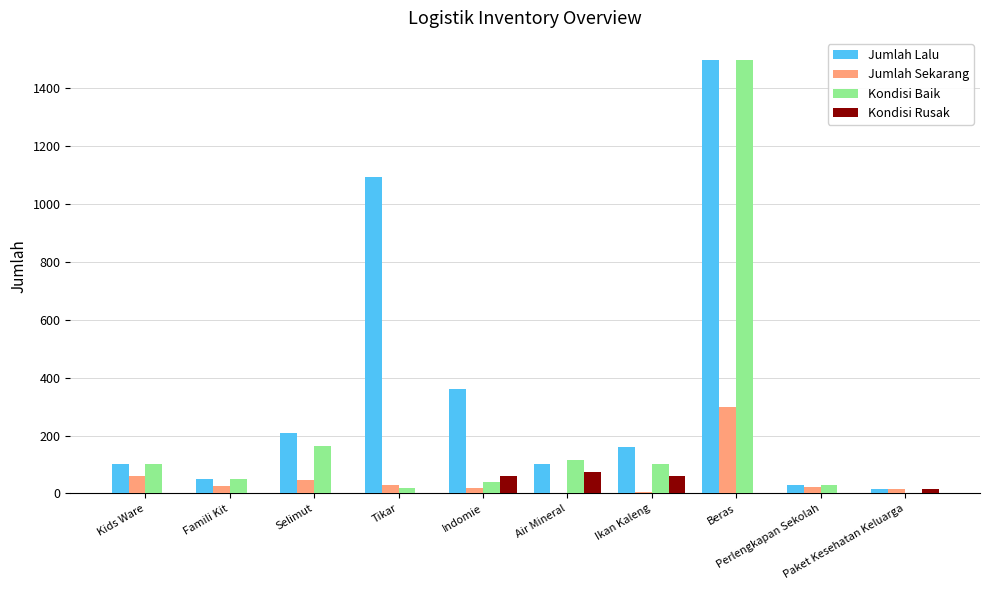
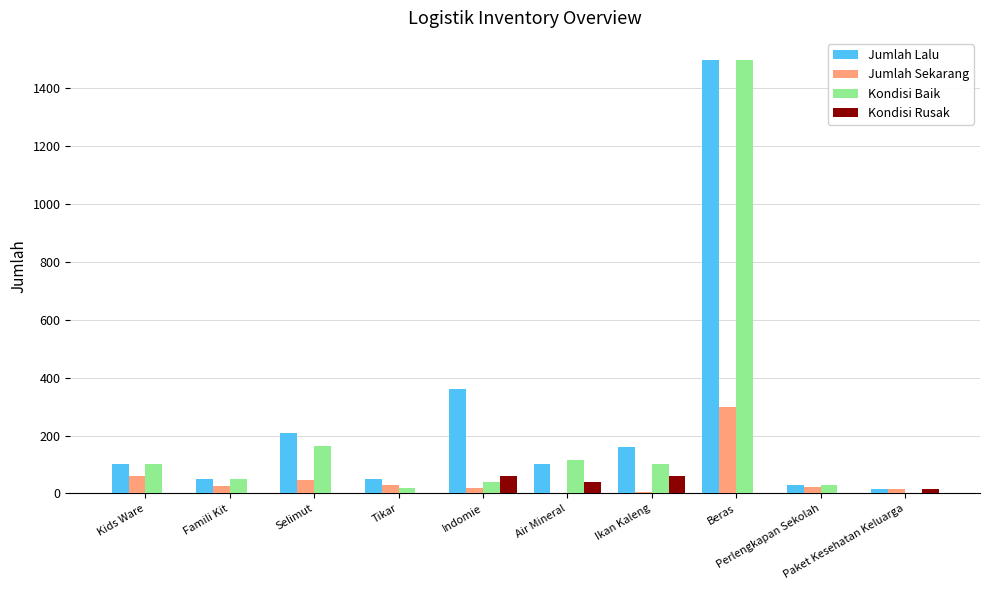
Jumlah Lalu, Tikar: 1090 -> 50
Kondisi Rusak, Air Mineral: 80 -> 40
